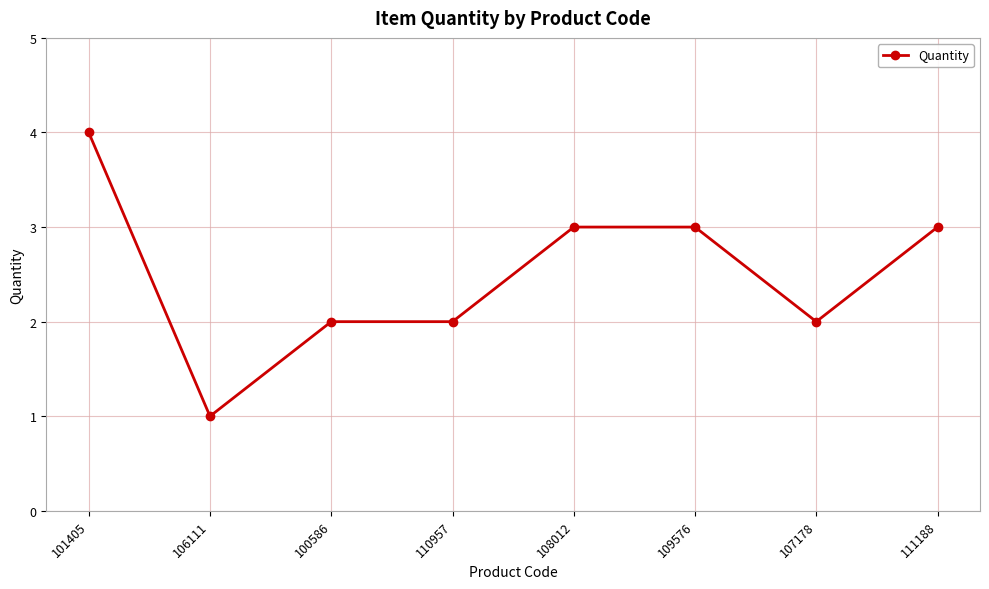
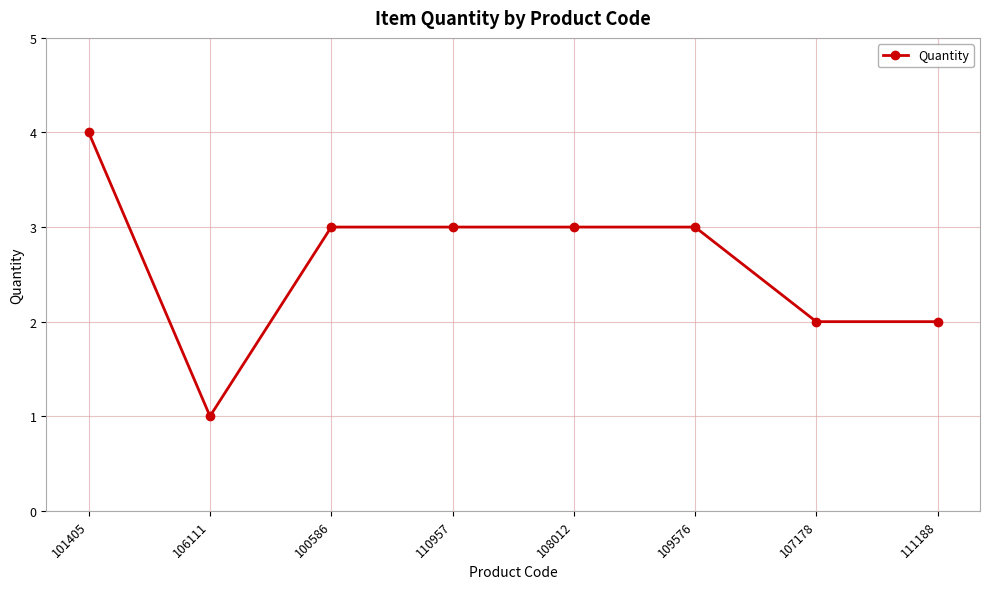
100586: 2 -> 3
110957: 2 -> 3
111188: 3 -> 2
